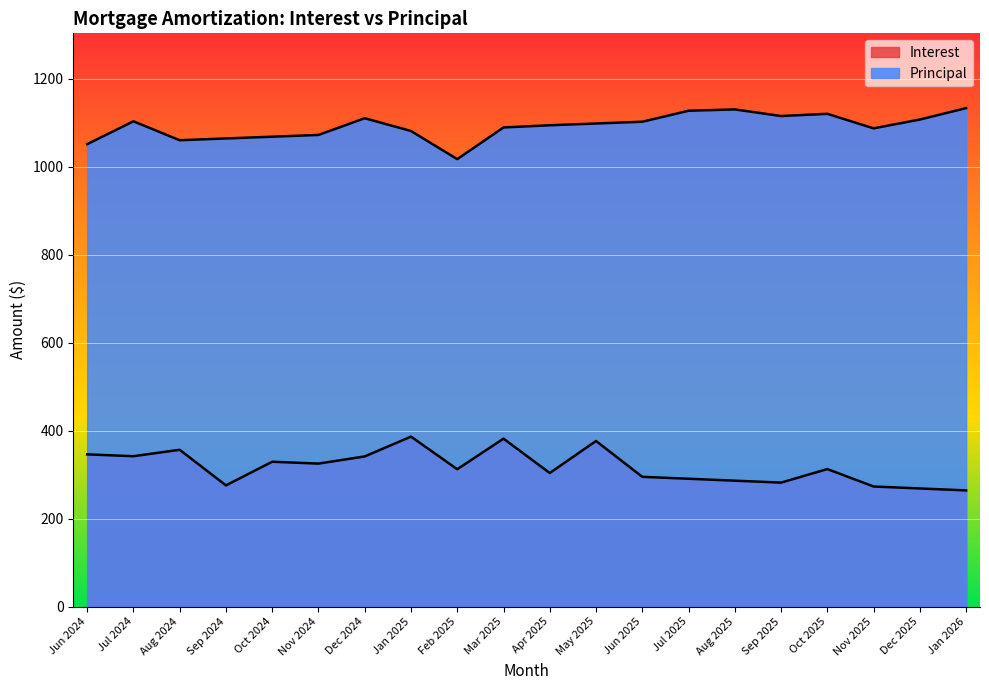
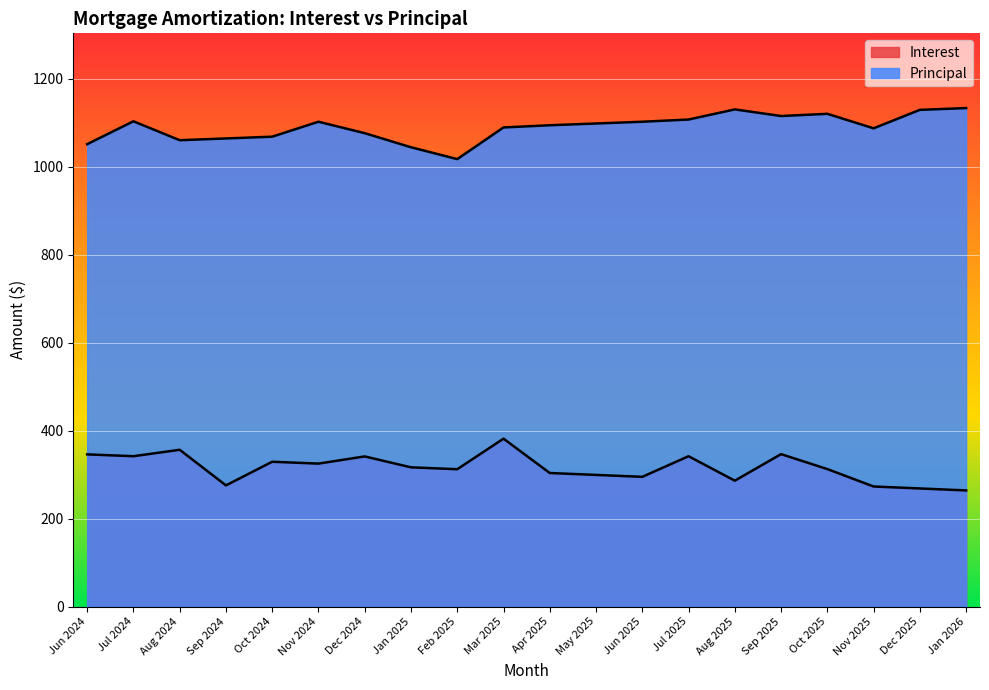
Principal, Nov 2024: 1070 -> 1100
Principal, Dec 2024: 1110 -> 1080
Interest, Jan 2025: 390 -> 320
Principal, Jan 2025: 1080 -> 1040
Interest, May 2025: 380 -> 300
Interest, Jul 2025: 290 -> 340
Principal, Jul 2025: 1130 -> 1110
Interest, Sep 2025: 280 -> 350
Principal, Dec 2025: 1110 -> 1130
